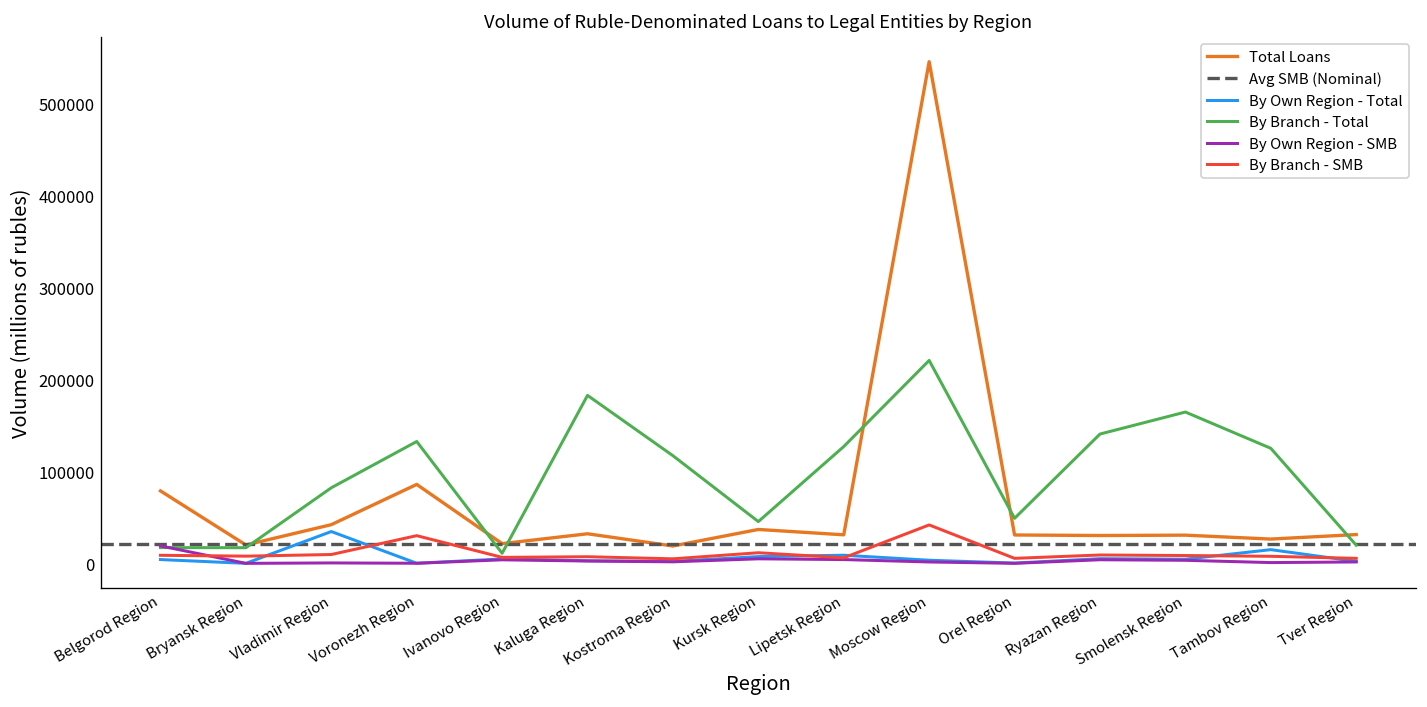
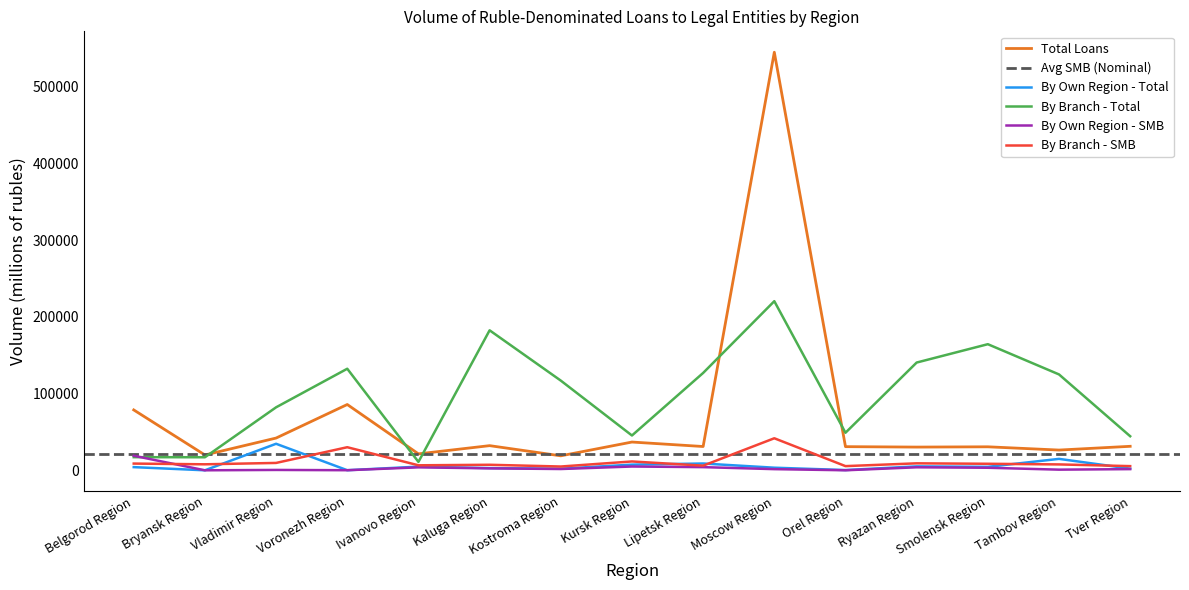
By Branch - Total, Tver Region: 20000 -> 40000
